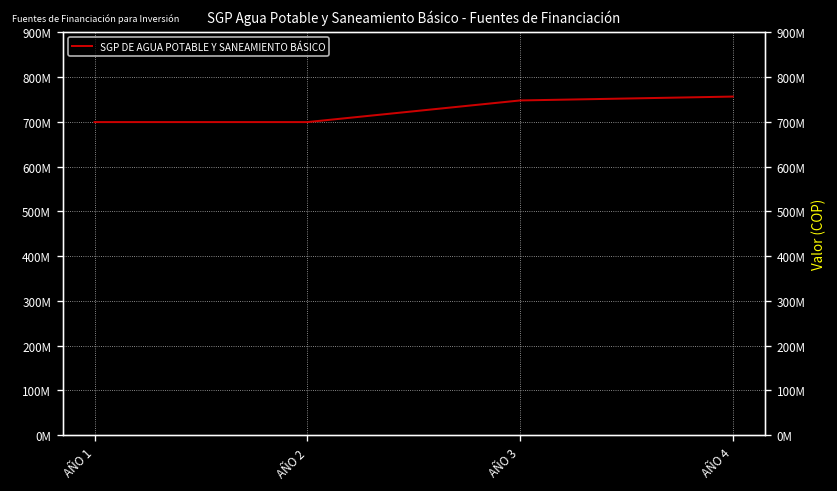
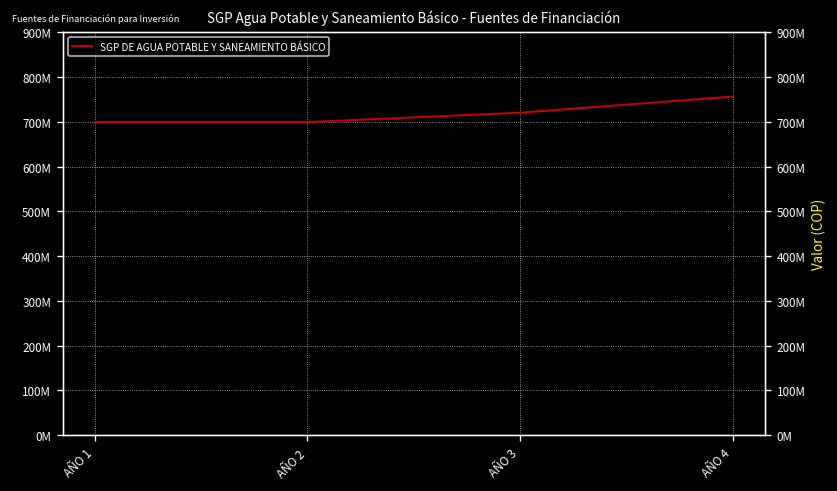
AÑO 3: 750000000 -> 720000000
